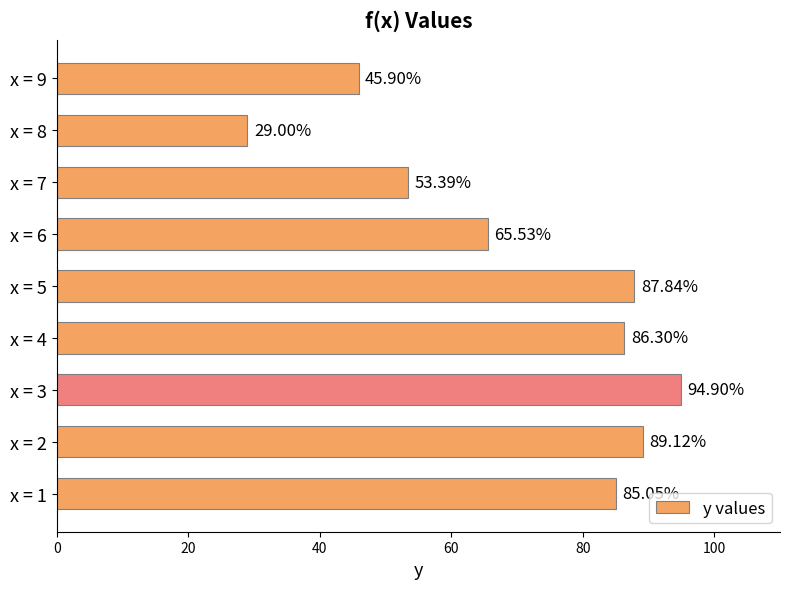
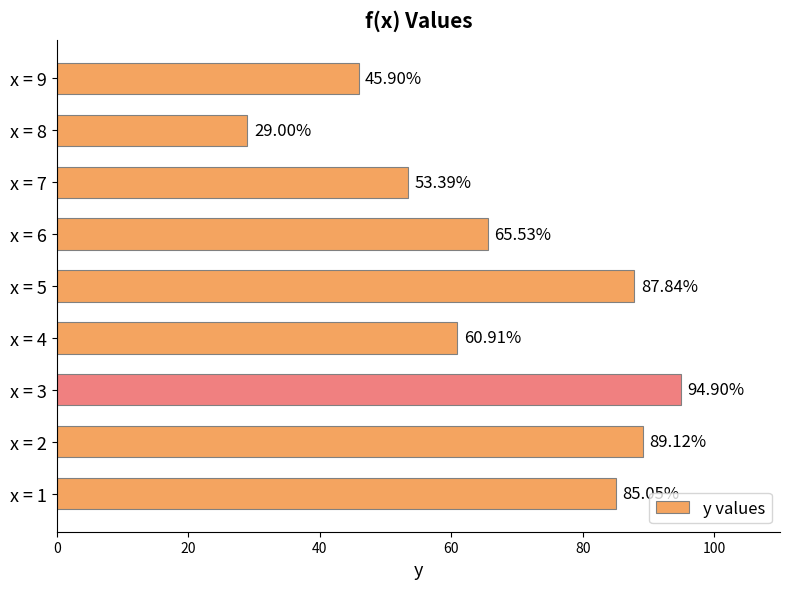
x = 4: 86.30% -> 60.91%
